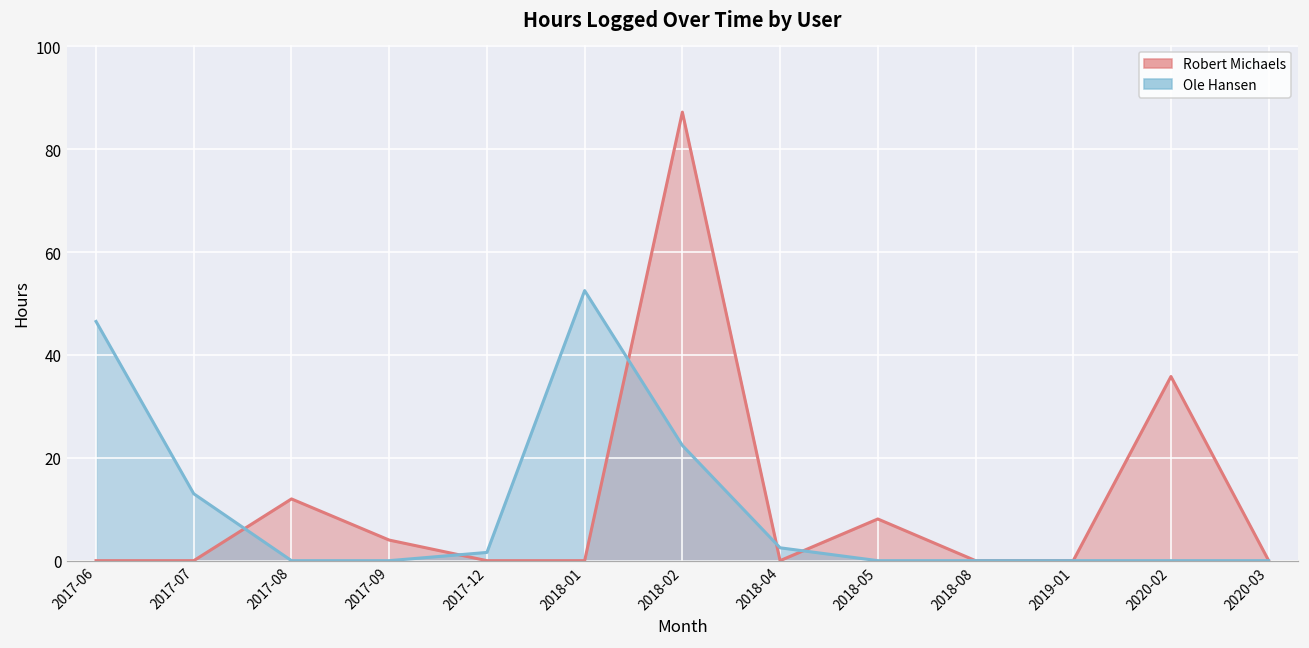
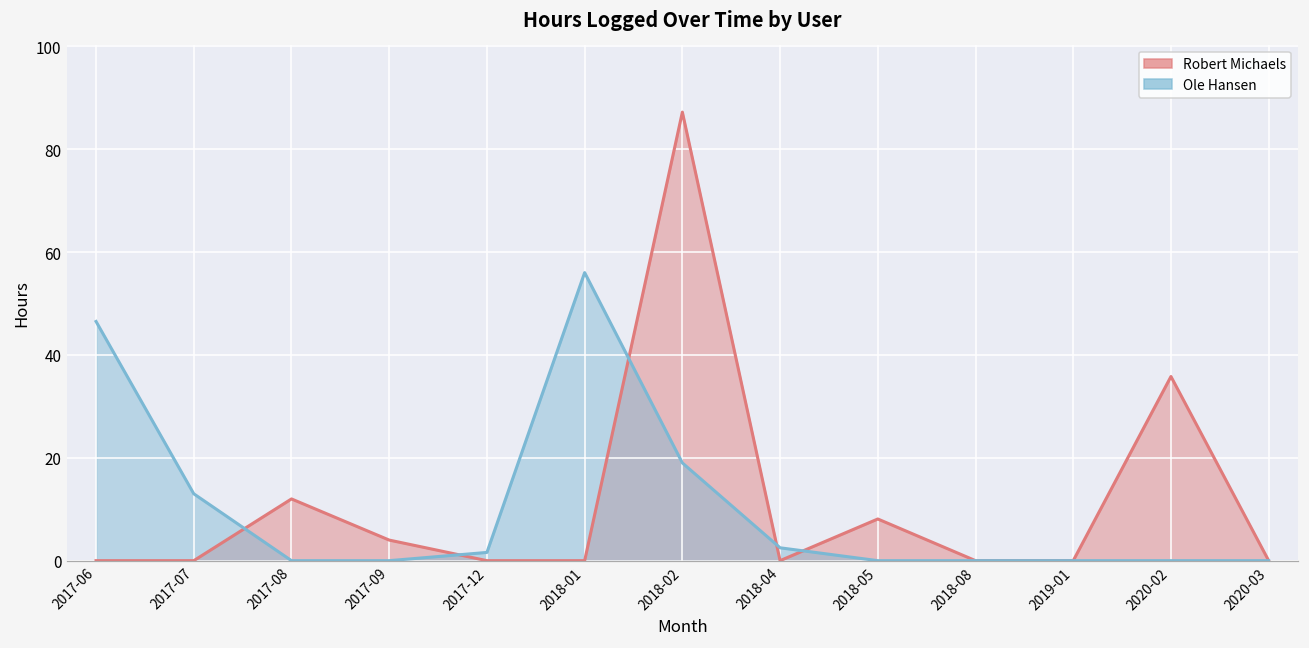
Ole Hansen, 2018-01: 53 -> 56
Ole Hansen, 2018-02: 22 -> 19
